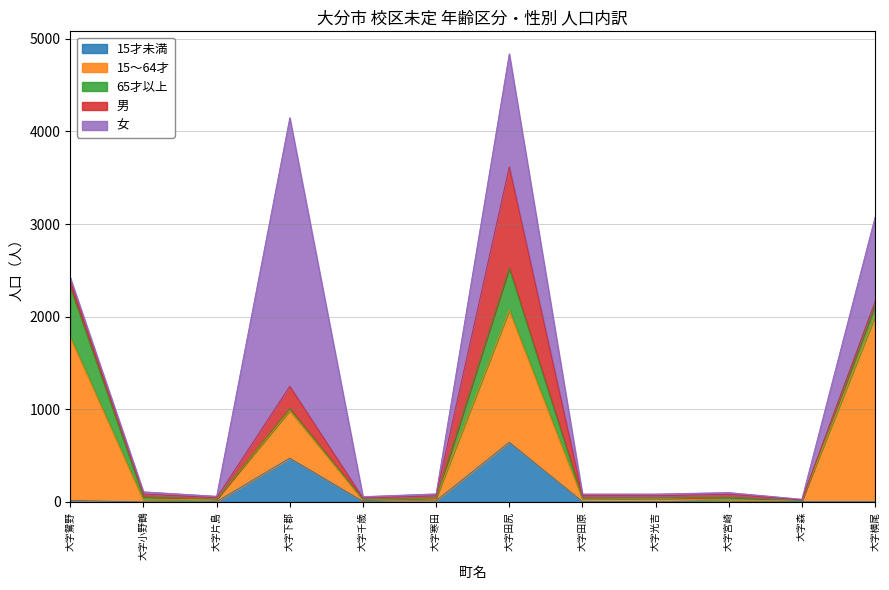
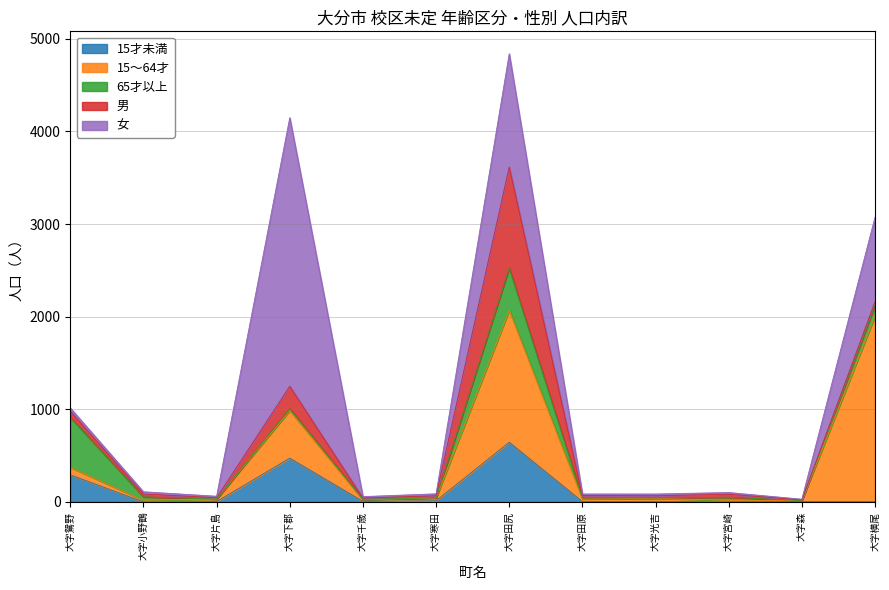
15才未満, 大字鴛野: 0 -> 300
15～64才, 大字鴛野: 1800 -> 100
